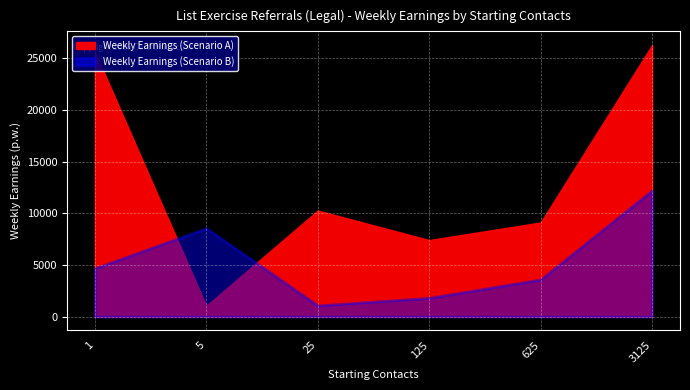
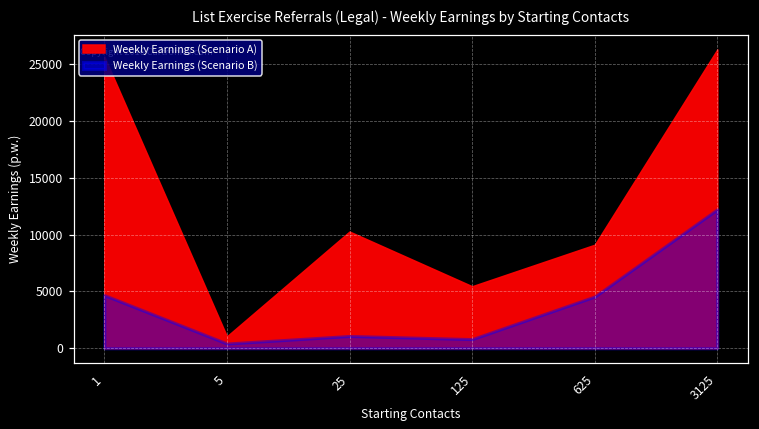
Weekly Earnings (Scenario B), 5: 8600 -> 400
Weekly Earnings (Scenario A), 125: 7400 -> 5500
Weekly Earnings (Scenario B), 125: 1800 -> 800
Weekly Earnings (Scenario B), 625: 3600 -> 4600
